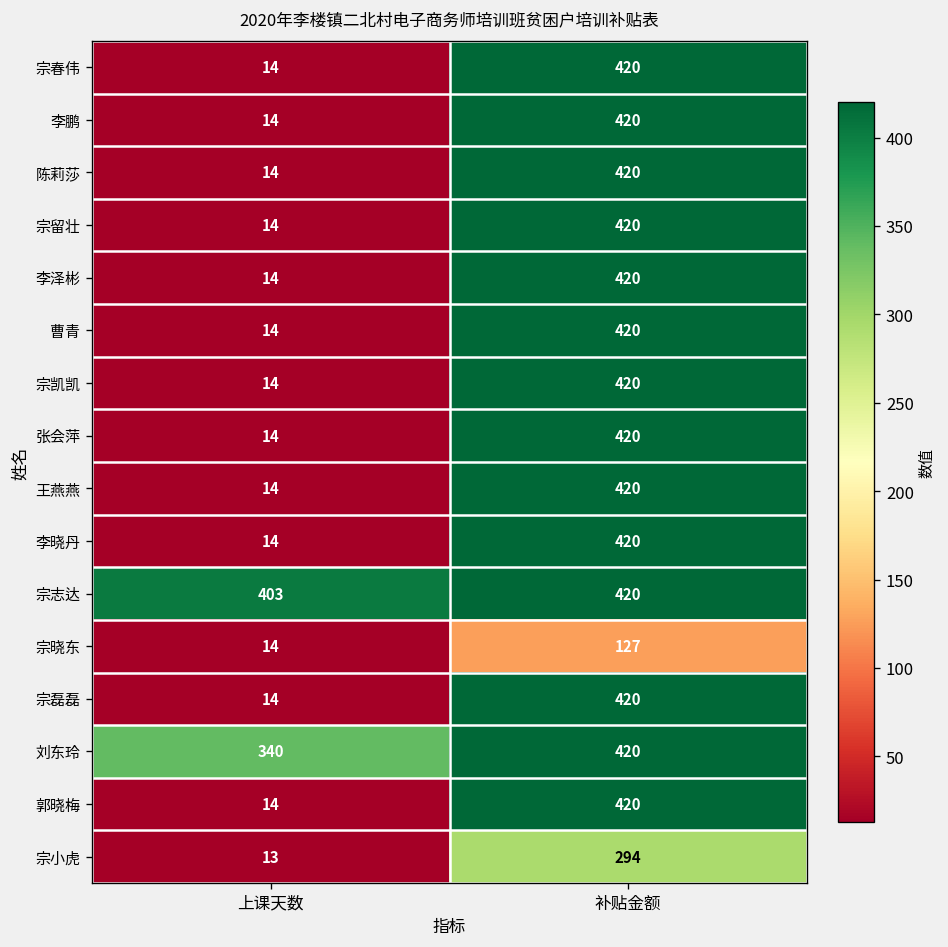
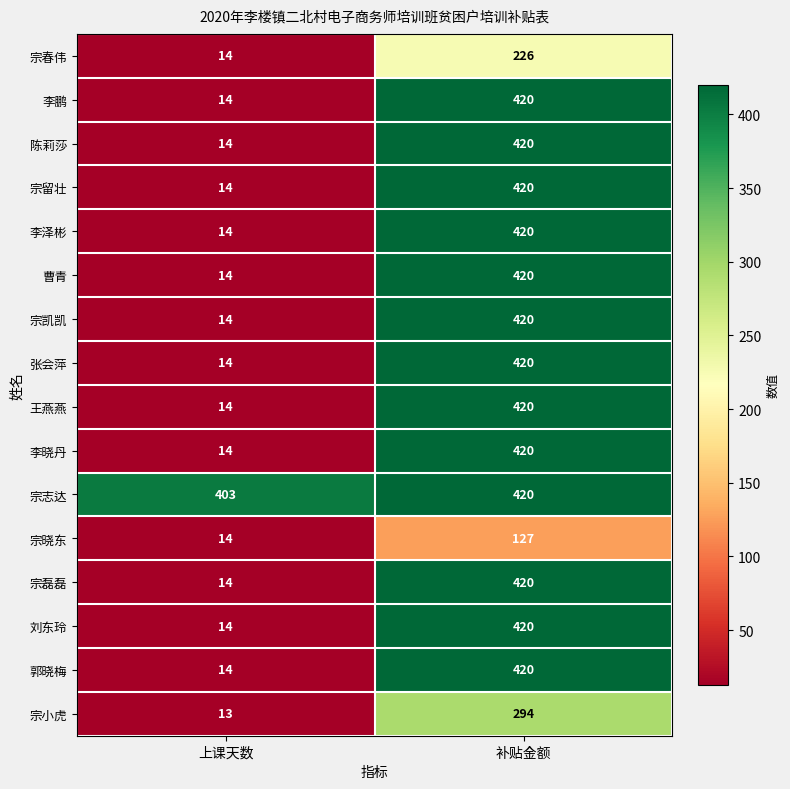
宗春伟, 补贴金额: 420 -> 226
刘东玲, 上课天数: 340 -> 14
